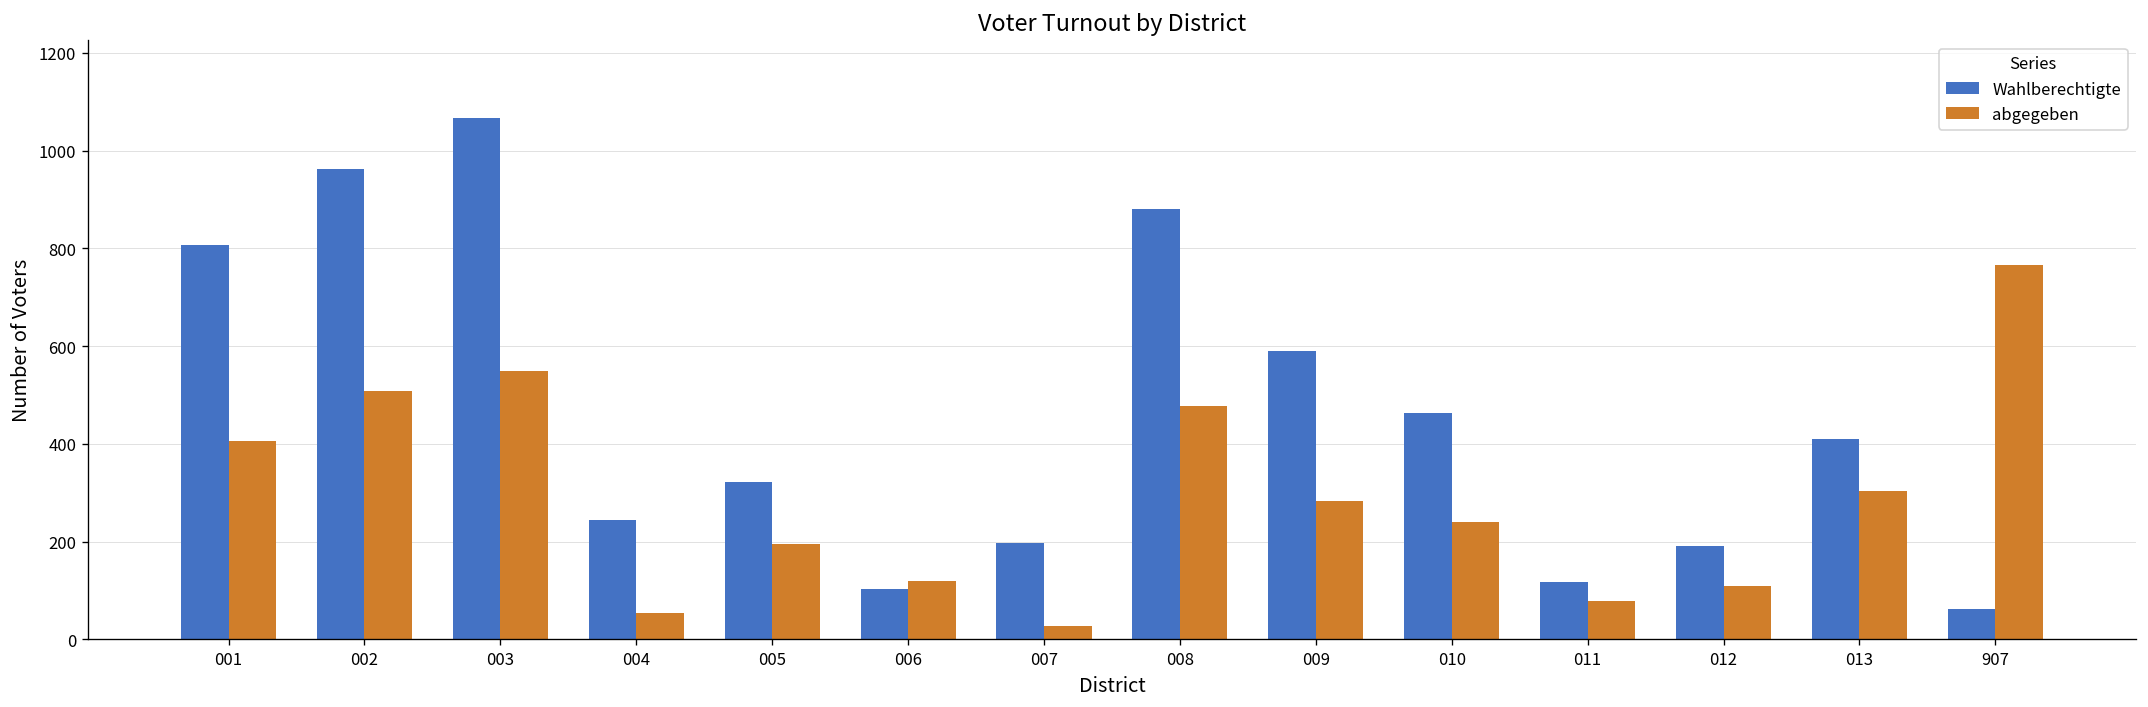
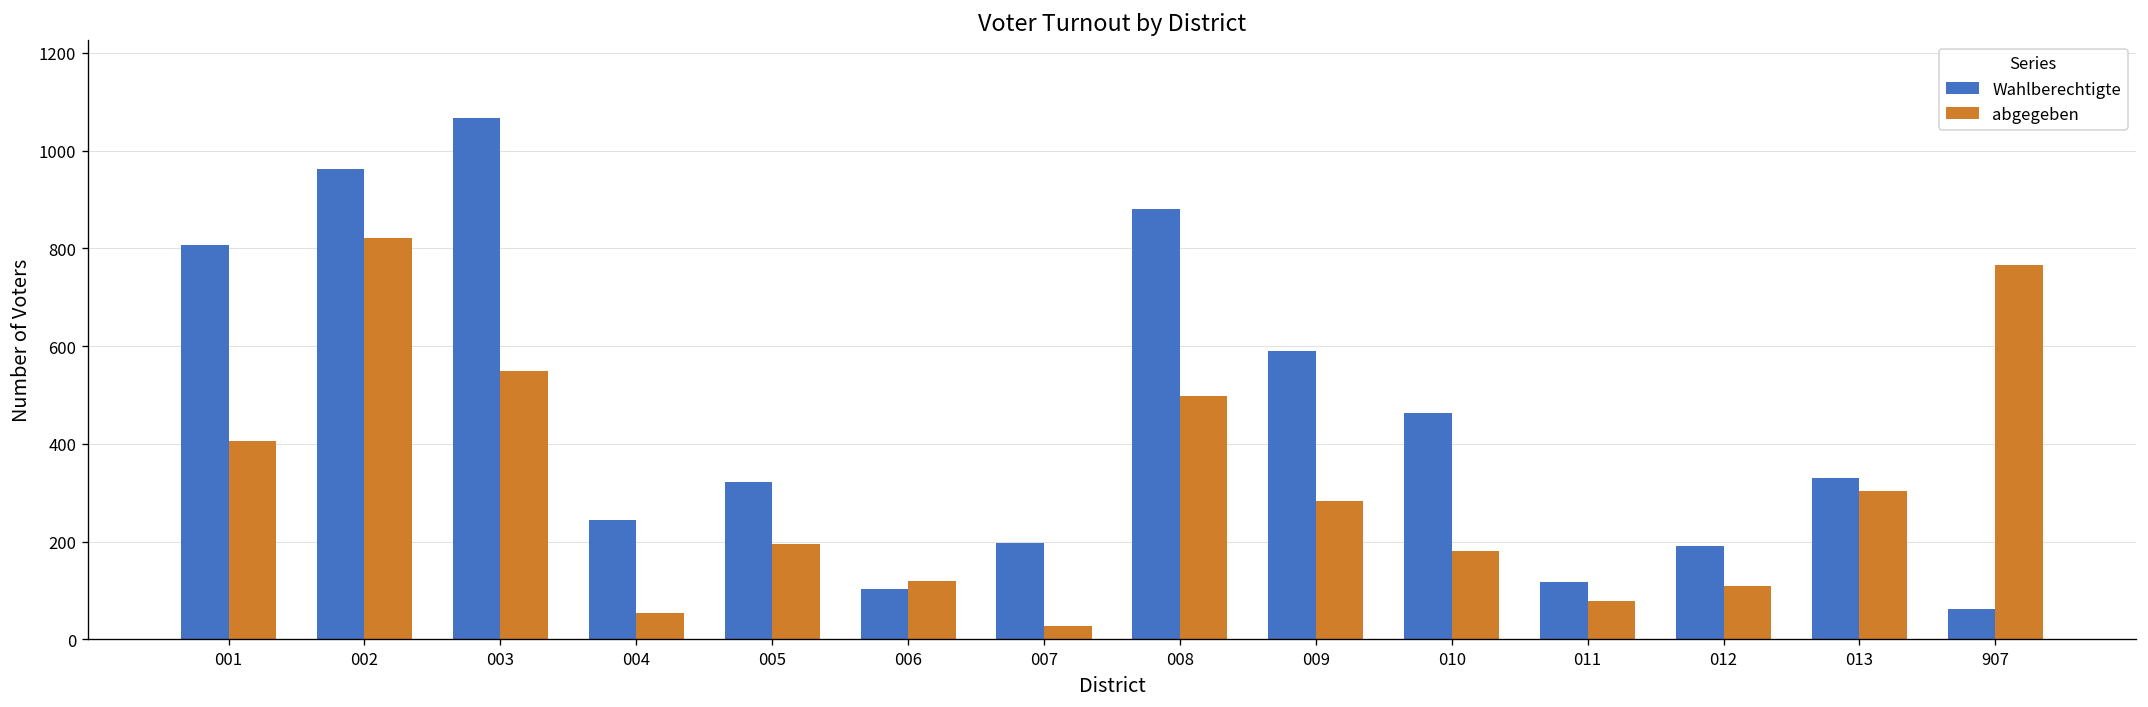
abgegeben, 002: 510 -> 820
abgegeben, 008: 480 -> 500
abgegeben, 010: 240 -> 180
Wahlberechtigte, 013: 410 -> 330
